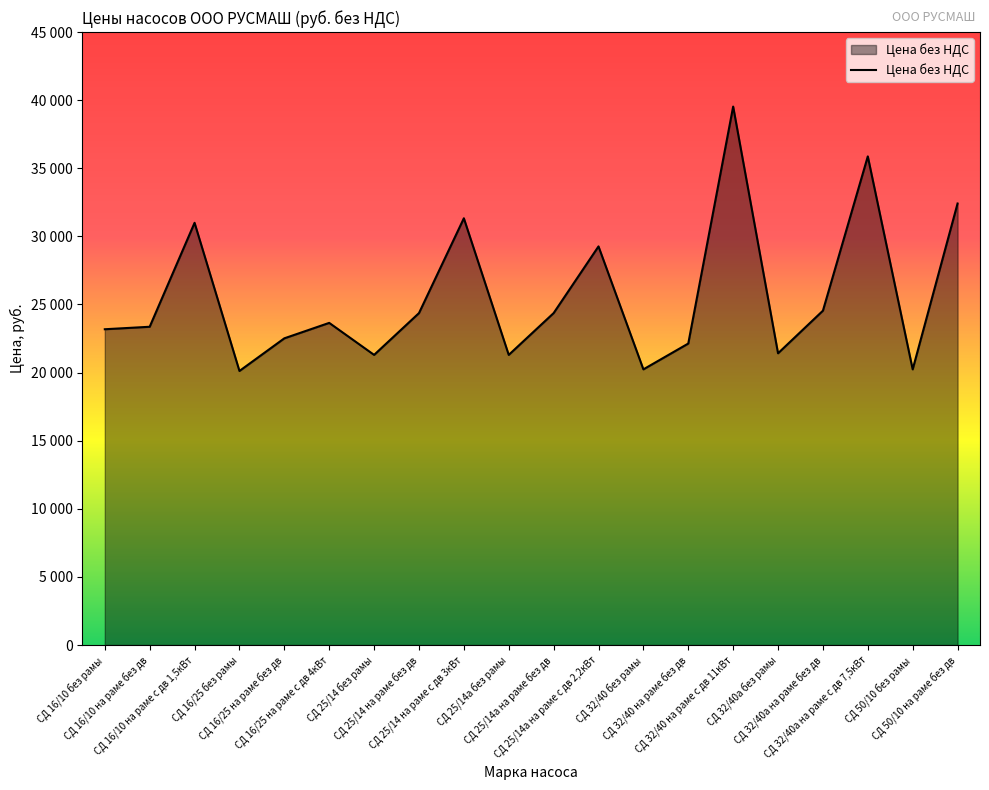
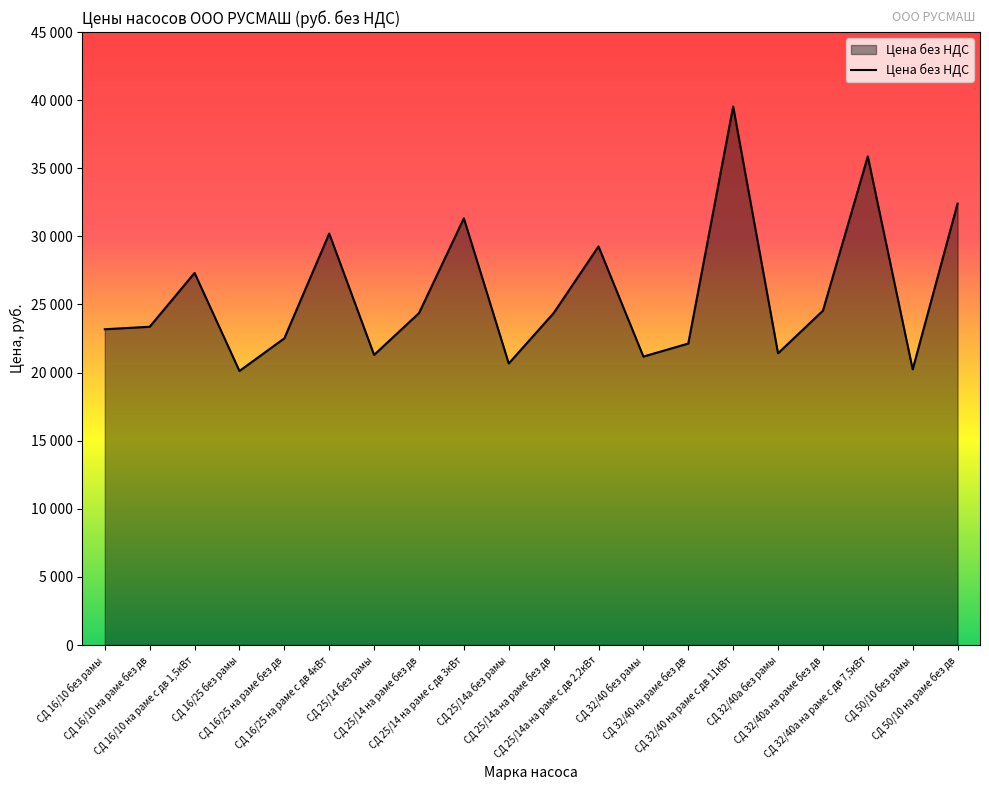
СД 16/10 на раме с дв 1,5кВт: 31000 -> 27300
СД 16/25 на раме с дв 4кВт: 23600 -> 30200
СД 25/14а без рамы: 21300 -> 20700
СД 32/40 без рамы: 20200 -> 21200
